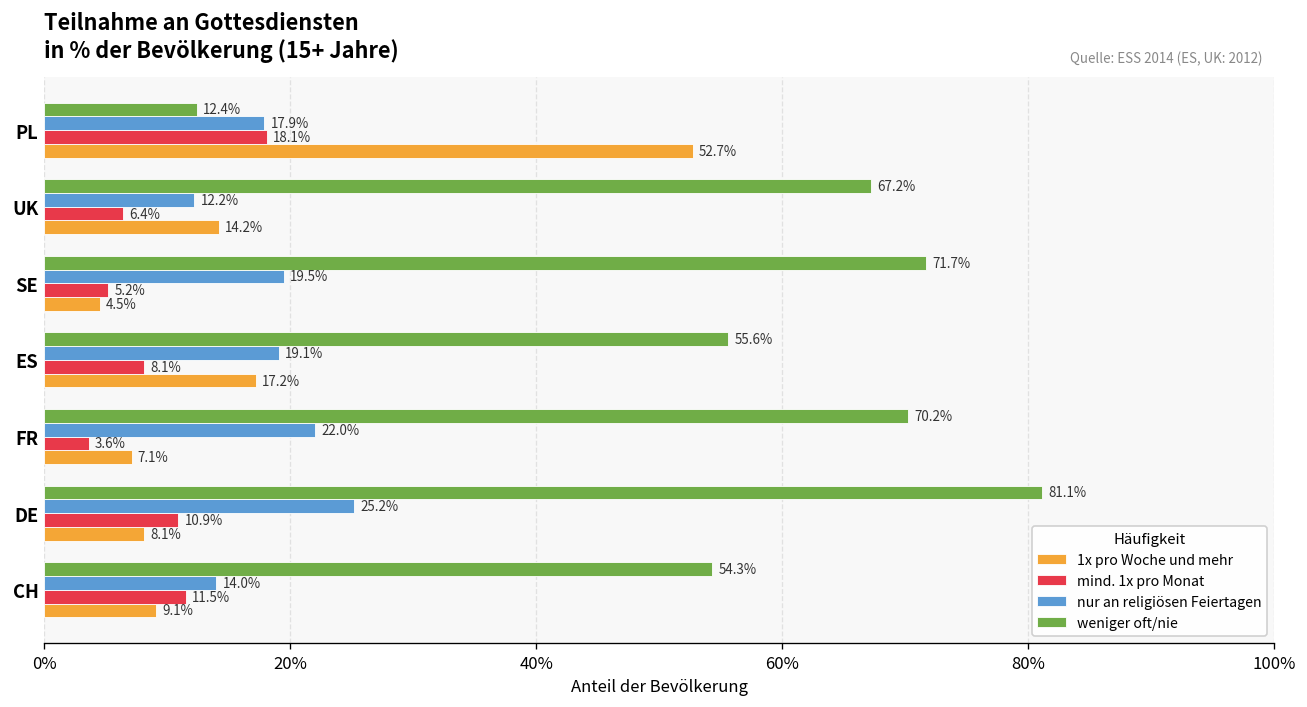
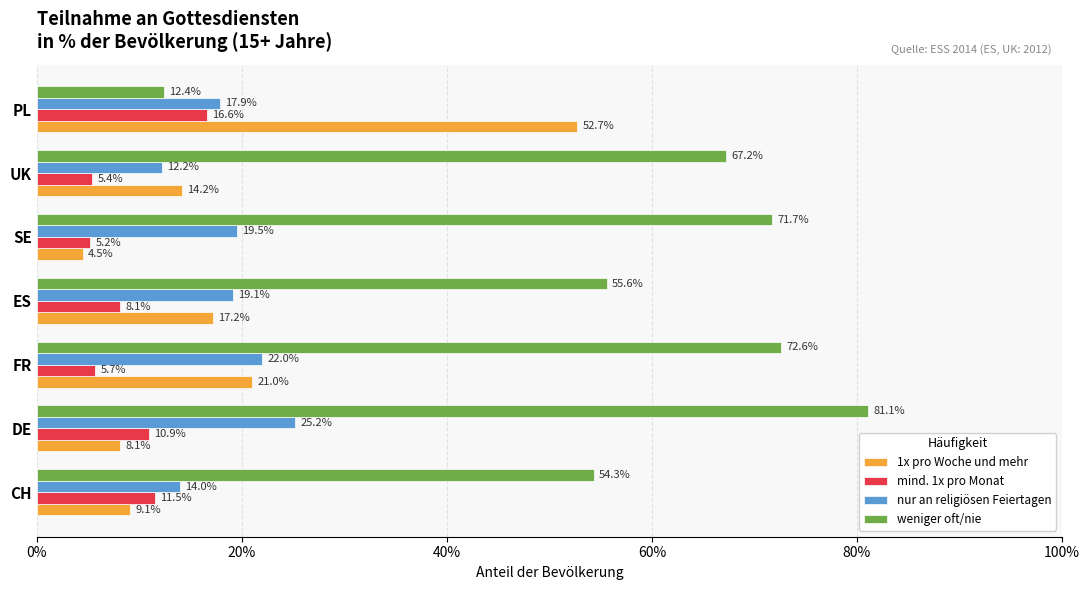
mind. 1x pro Monat, PL: 18.1% -> 16.6%
mind. 1x pro Monat, UK: 6.4% -> 5.4%
weniger oft/nie, FR: 70.2% -> 72.6%
mind. 1x pro Monat, FR: 3.6% -> 5.7%
1x pro Woche und mehr, FR: 7.1% -> 21.0%
